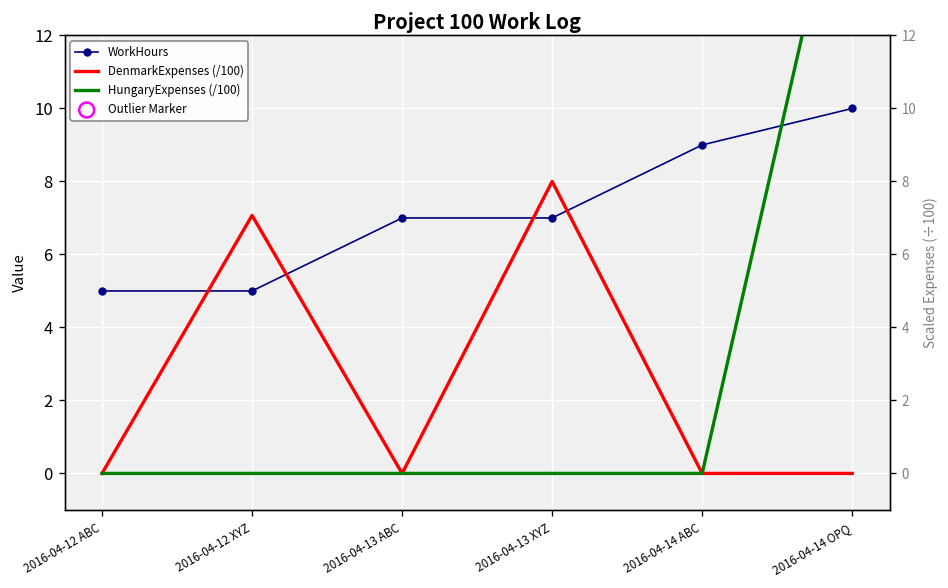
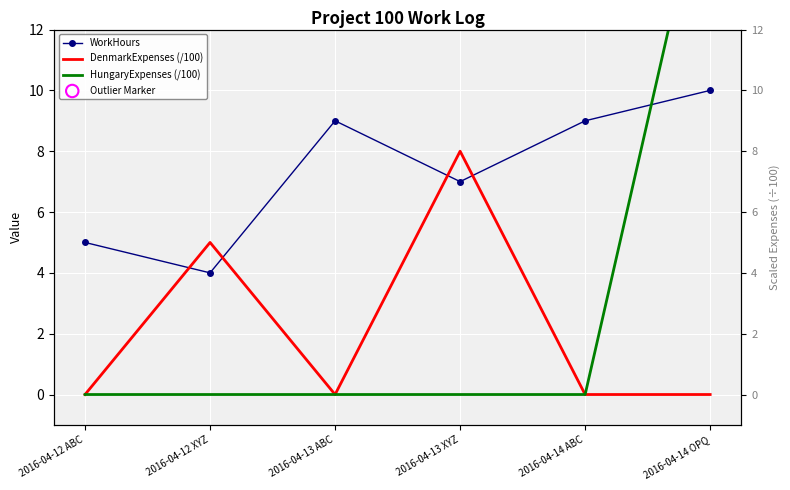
WorkHours, 2016-04-12 XYZ: 5 -> 4
DenmarkExpenses (/100), 2016-04-12 XYZ: 7.1 -> 5.0
WorkHours, 2016-04-13 ABC: 7 -> 9
